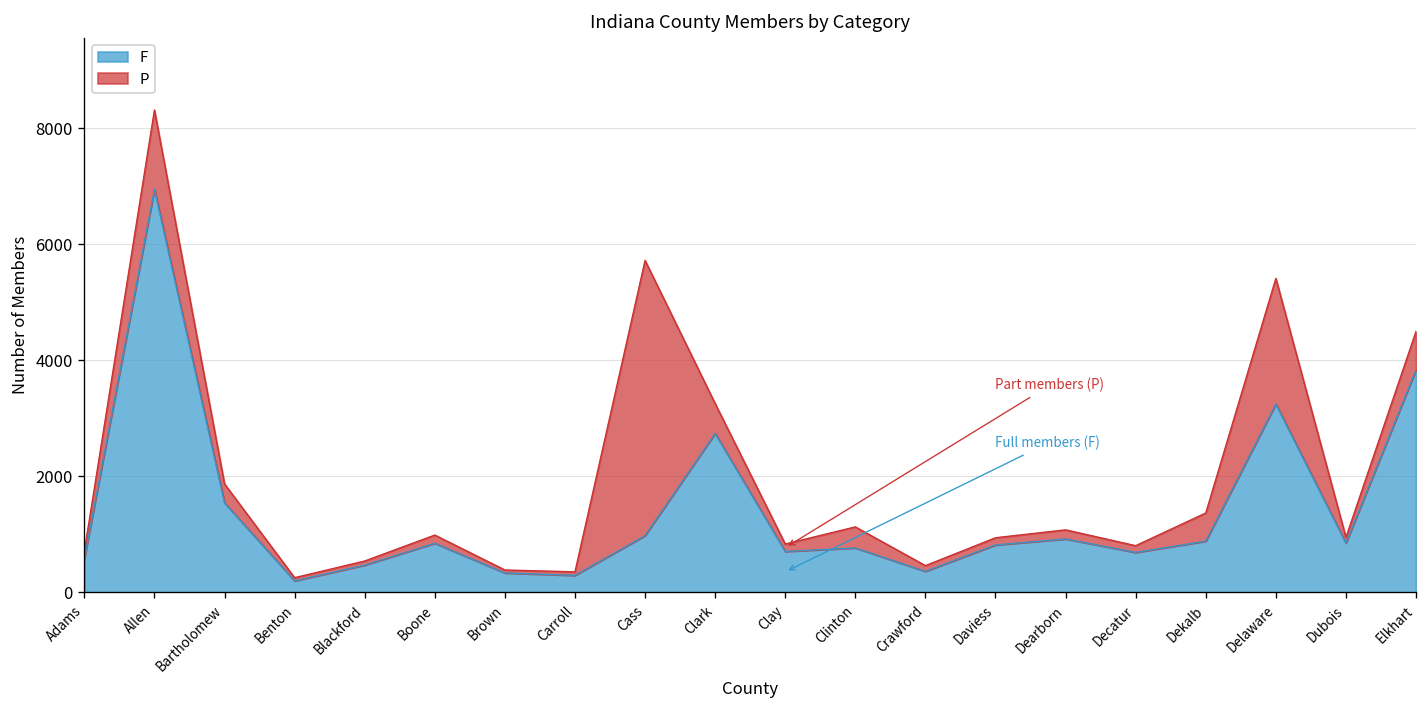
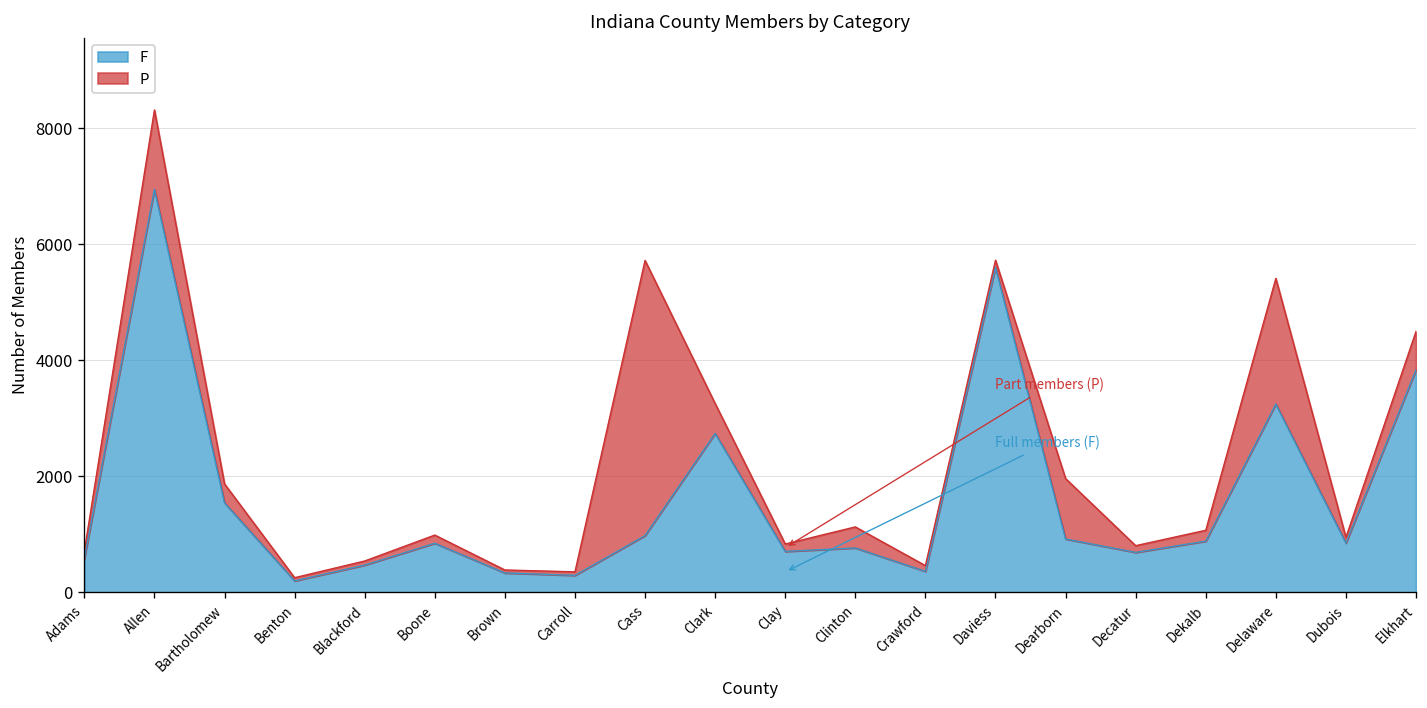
F, Daviess: 800 -> 5600
P, Dearborn: 200 -> 1000
P, Dekalb: 500 -> 200
